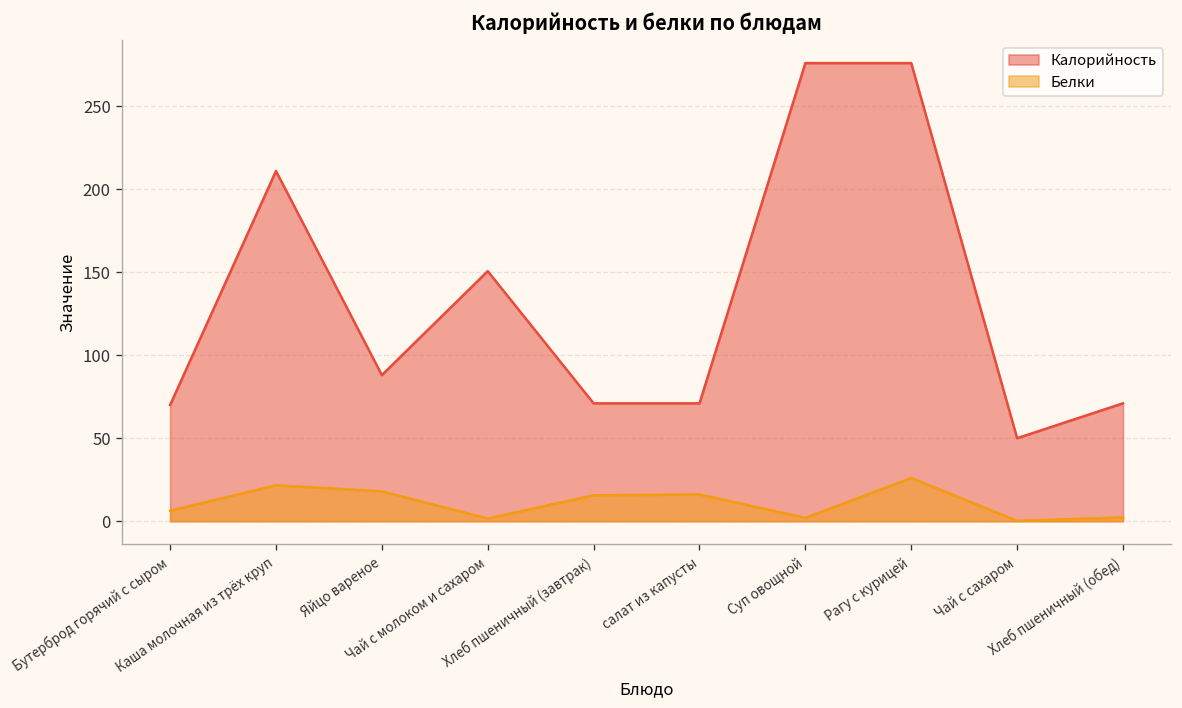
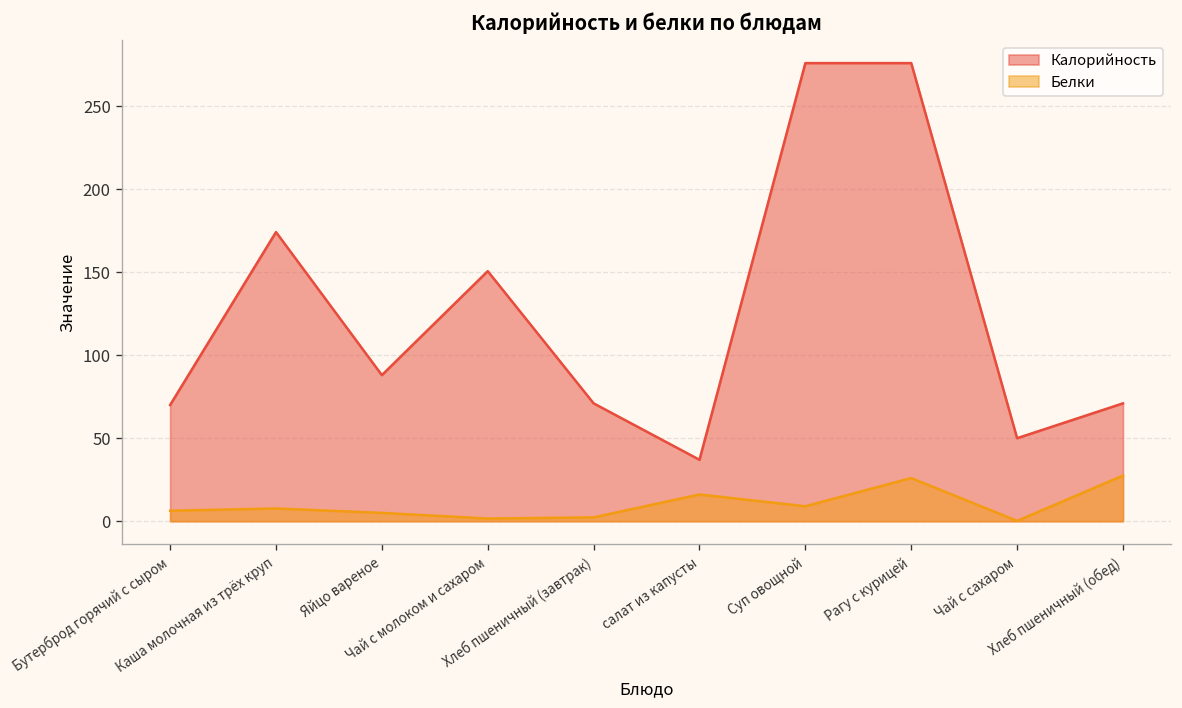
Калорийность, Каша молочная из трёх круп: 211 -> 174
Белки, Каша молочная из трёх круп: 22 -> 8
Белки, Яйцо вареное: 18 -> 5
Белки, Хлеб пшеничный (завтрак): 16 -> 2
Калорийность, салат из капусты: 71 -> 37
Белки, Суп овощной: 2 -> 9
Белки, Хлеб пшеничный (обед): 2 -> 28
